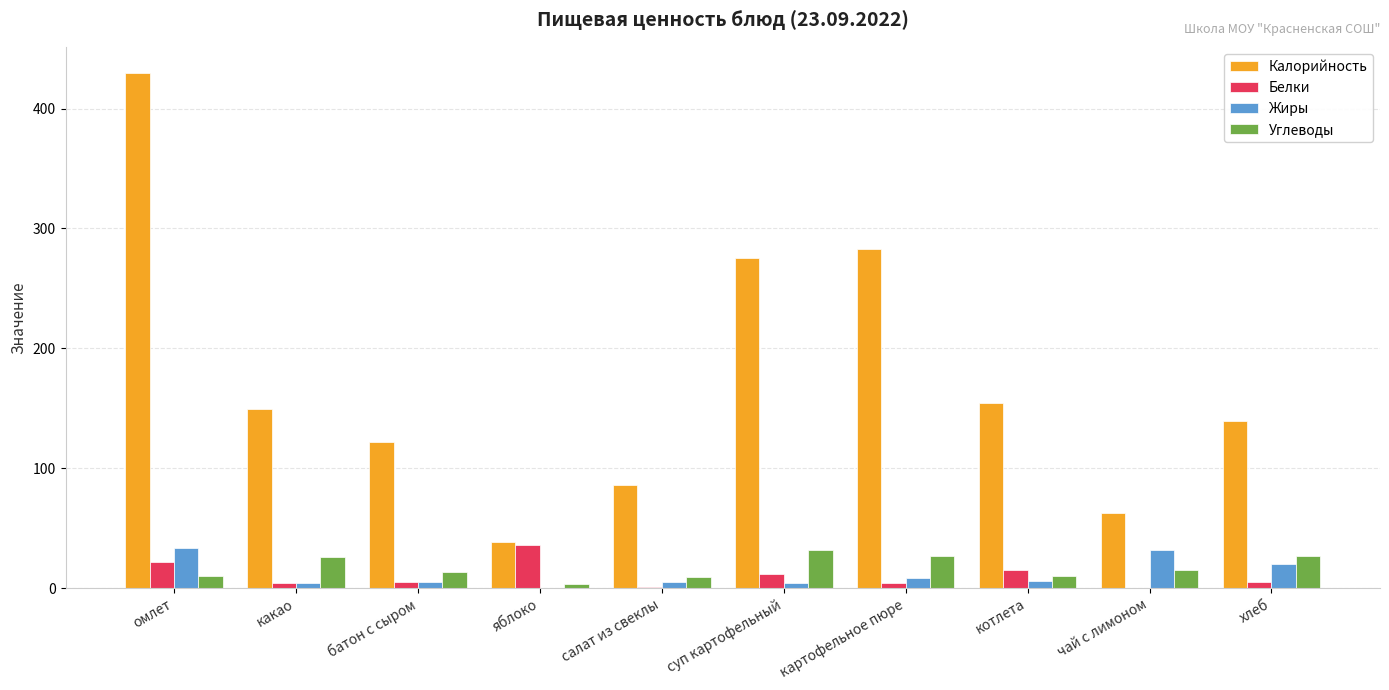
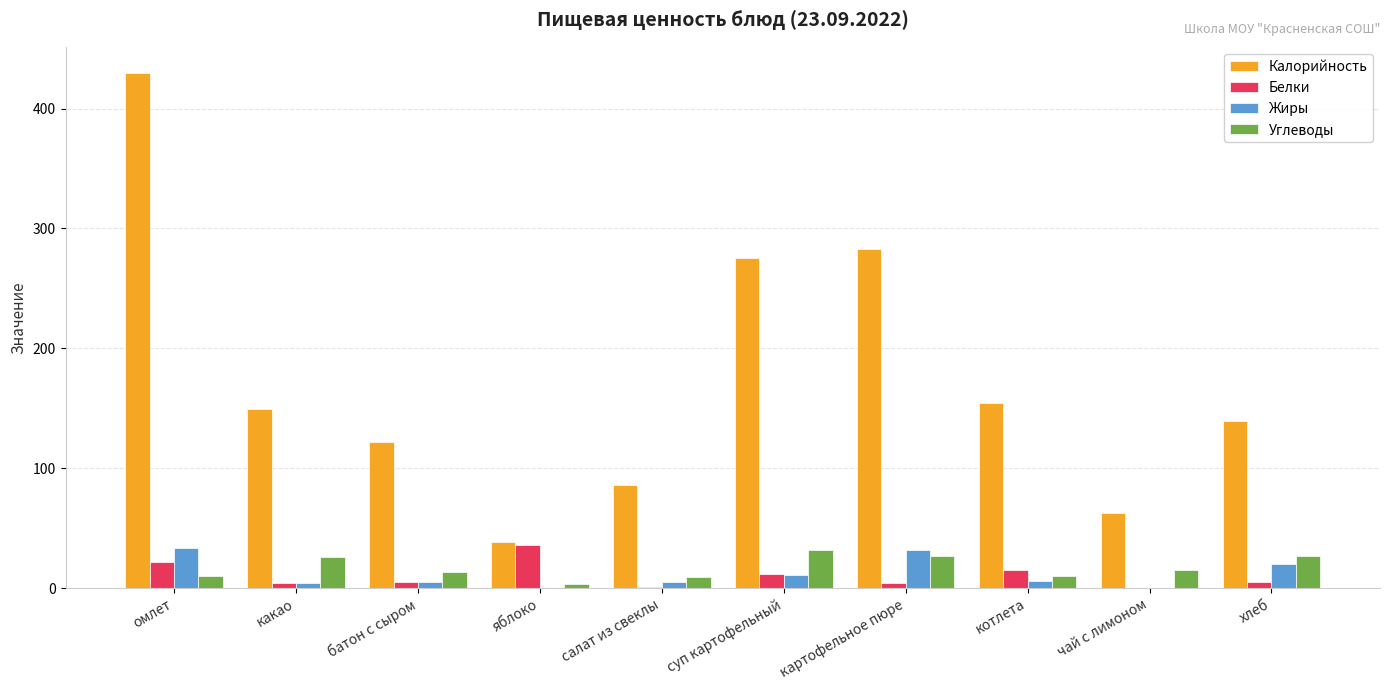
Жиры, суп картофельный: 4 -> 11
Жиры, картофельное пюре: 8 -> 32
Жиры, чай с лимоном: 32 -> 0
